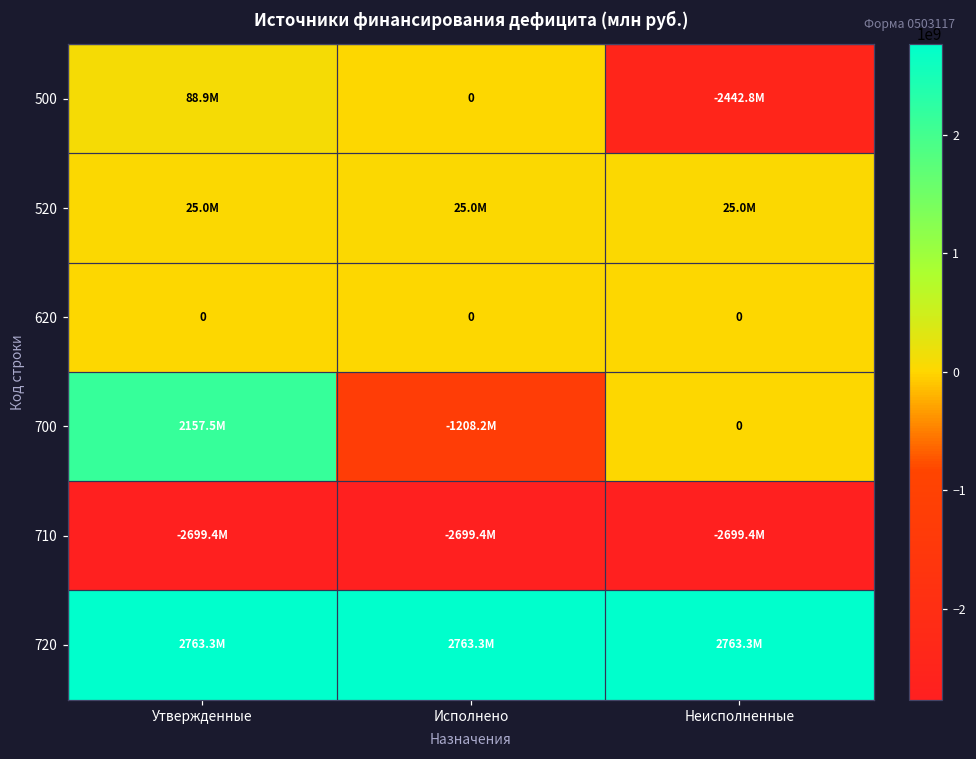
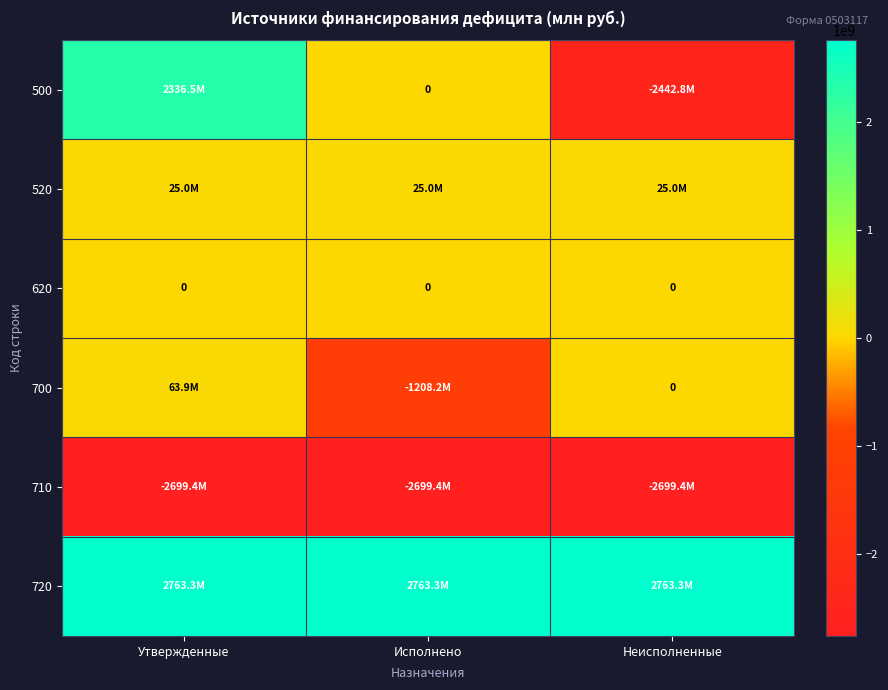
500, Утвержденные: 88.9M -> 2336.5M
700, Утвержденные: 2157.5M -> 63.9M
